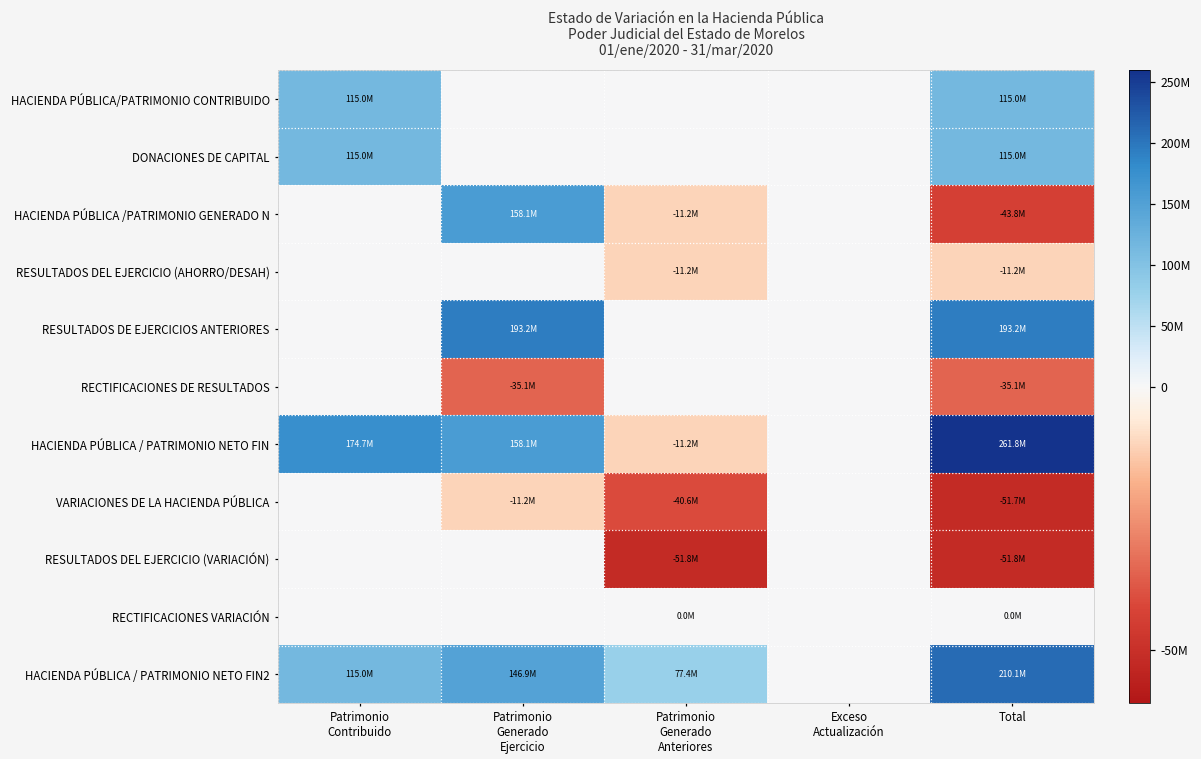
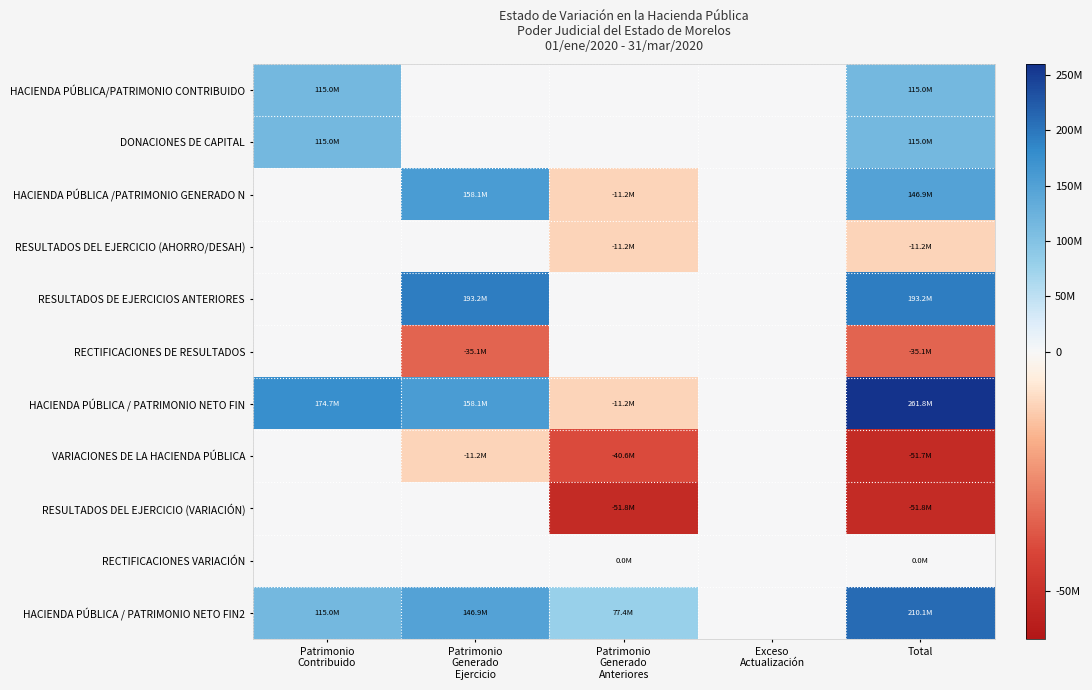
HACIENDA PÚBLICA /PATRIMONIO GENERADO N, Total: -43.8M -> 146.9M
